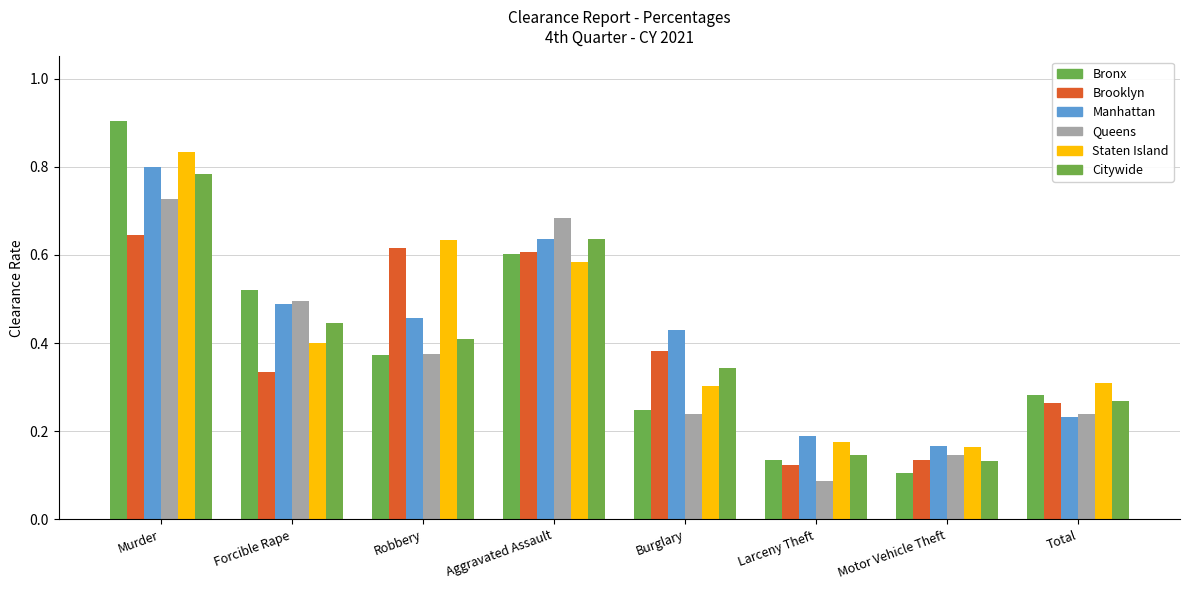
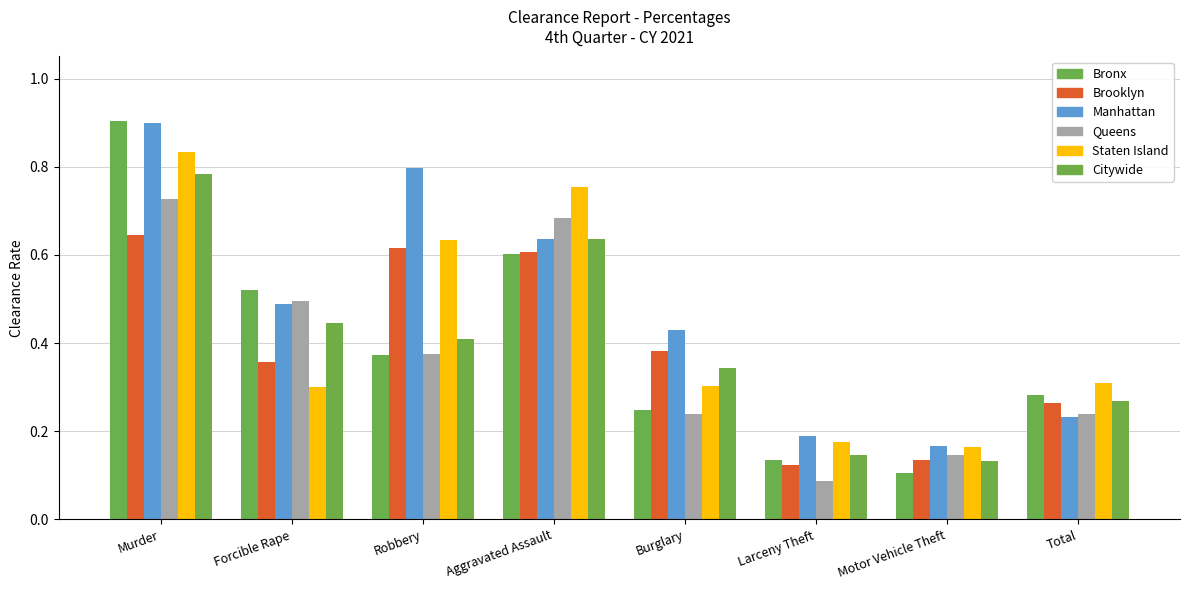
Manhattan, Murder: 0.8 -> 0.9
Brooklyn, Forcible Rape: 0.33 -> 0.36
Staten Island, Forcible Rape: 0.4 -> 0.3
Manhattan, Robbery: 0.46 -> 0.80
Staten Island, Aggravated Assault: 0.58 -> 0.75
